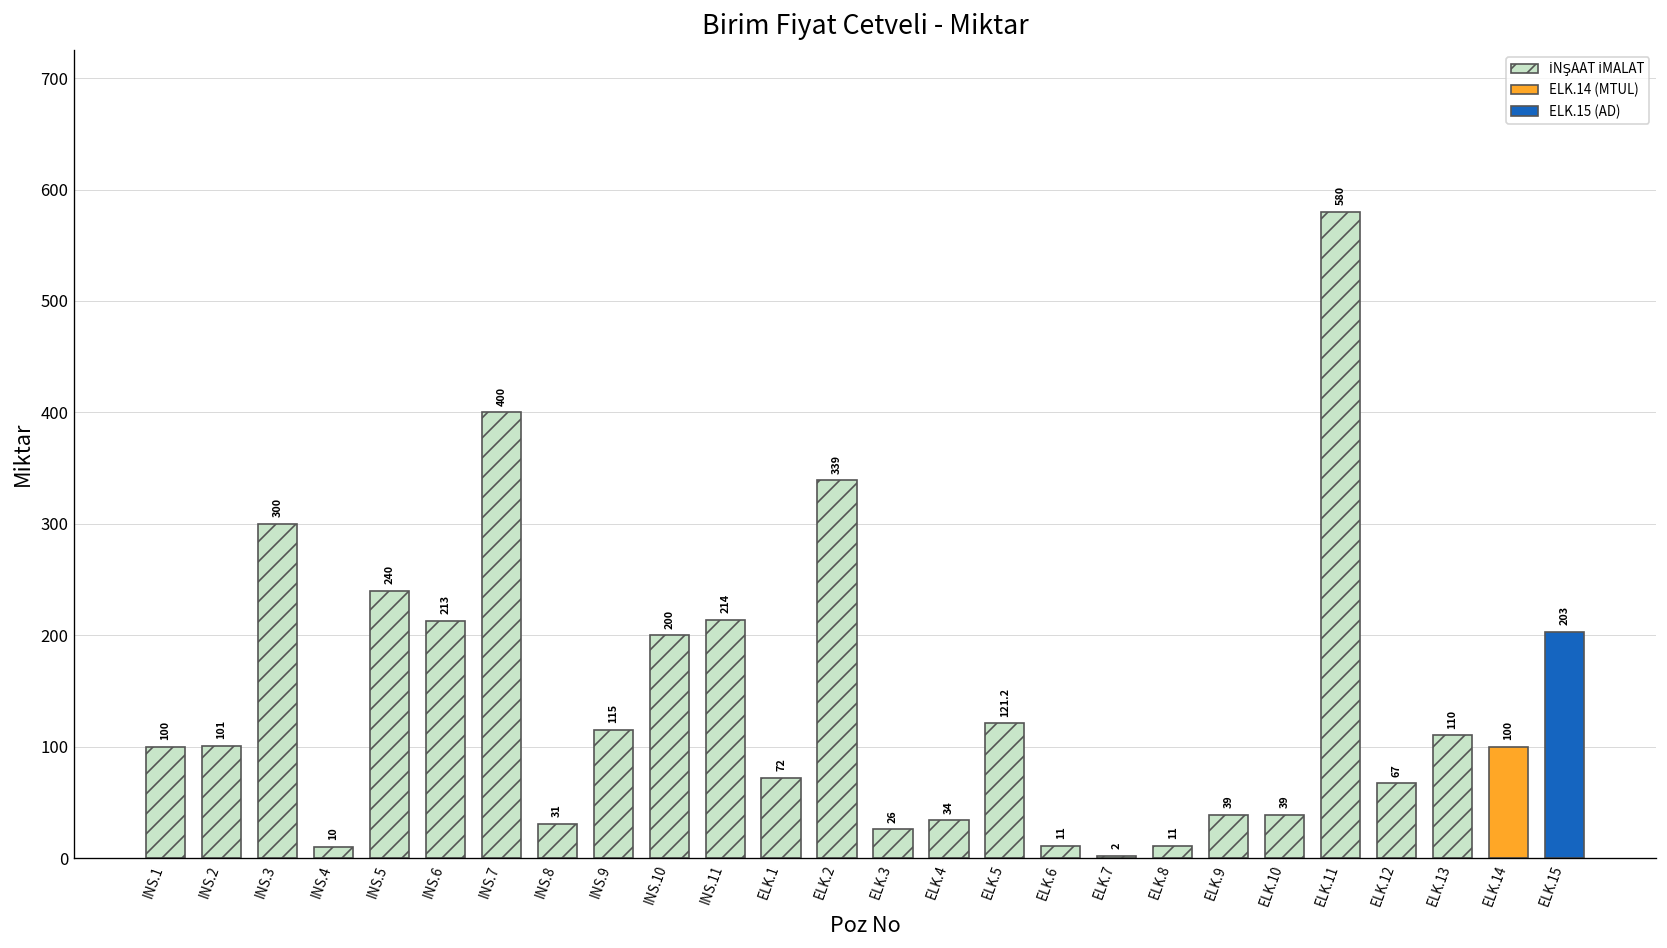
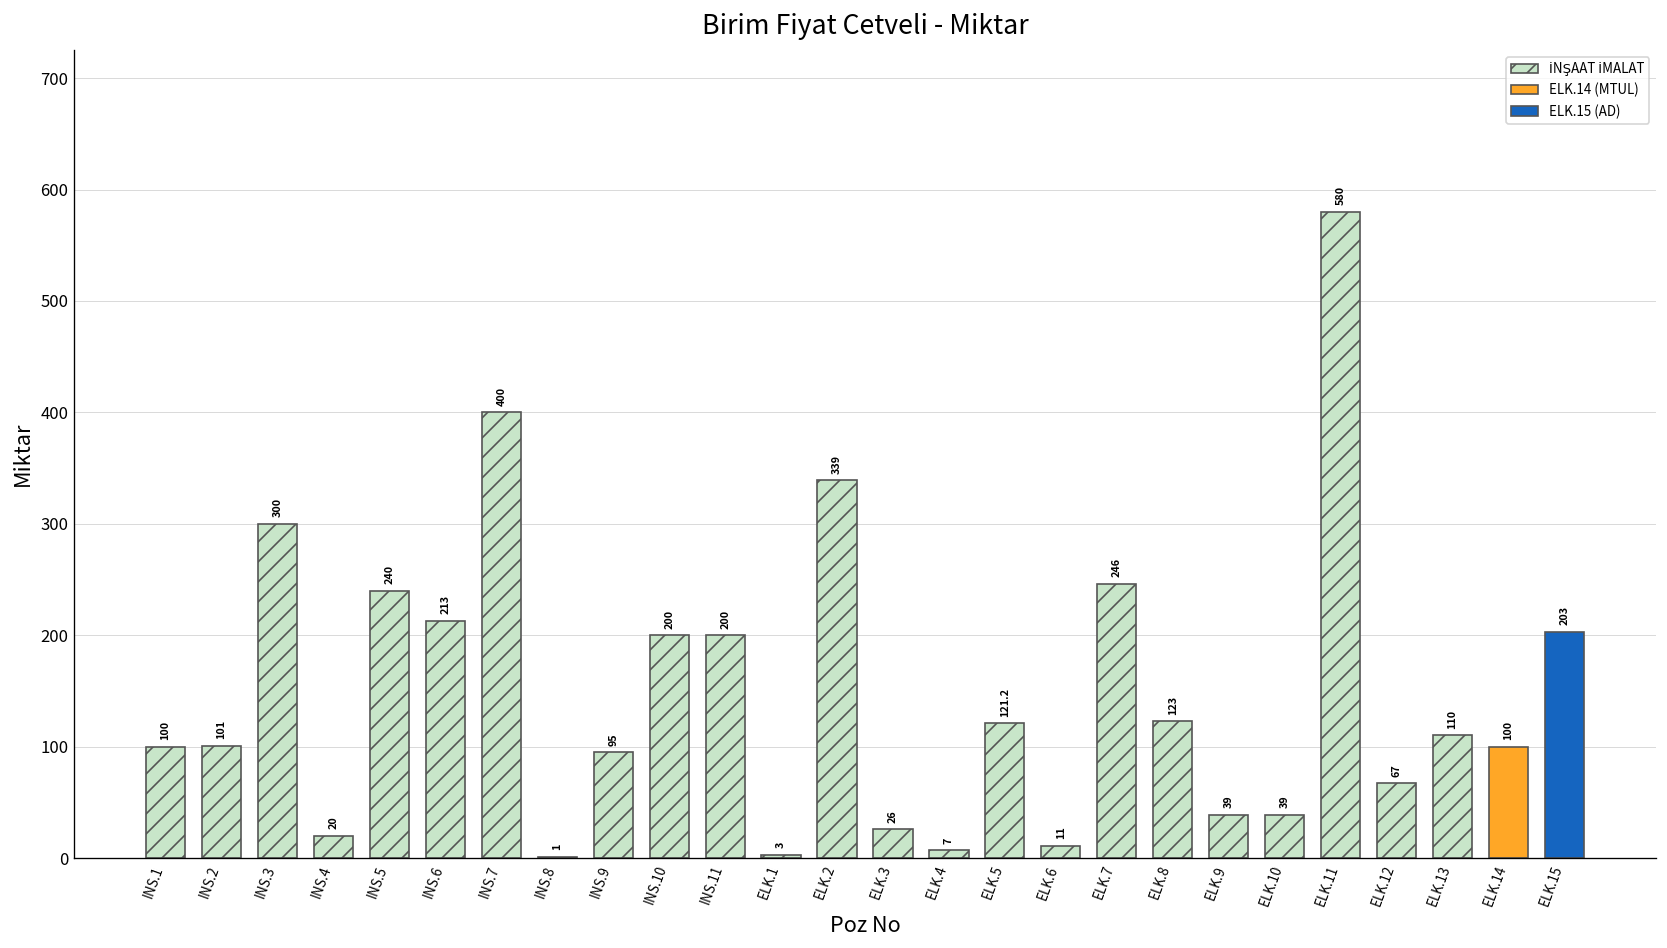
INS.4: 10 -> 20
INS.8: 31 -> 1
INS.9: 115 -> 95
INS.11: 214 -> 200
ELK.1: 72 -> 3
ELK.4: 34 -> 7
ELK.7: 2 -> 246
ELK.8: 11 -> 123
